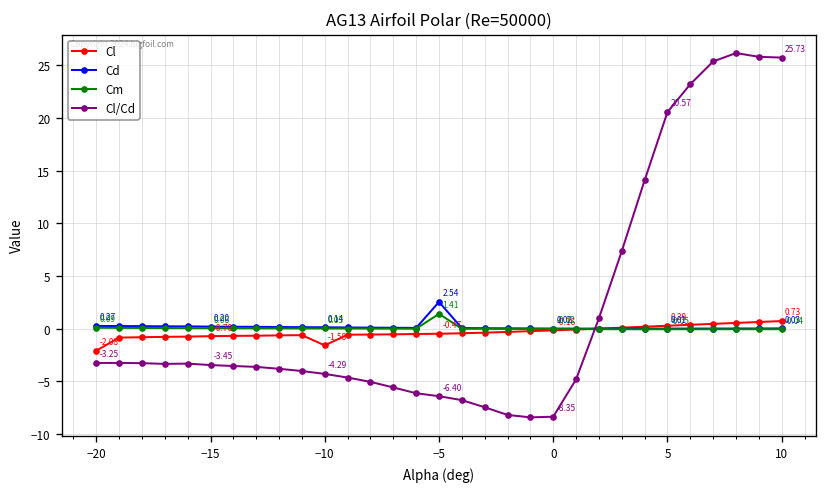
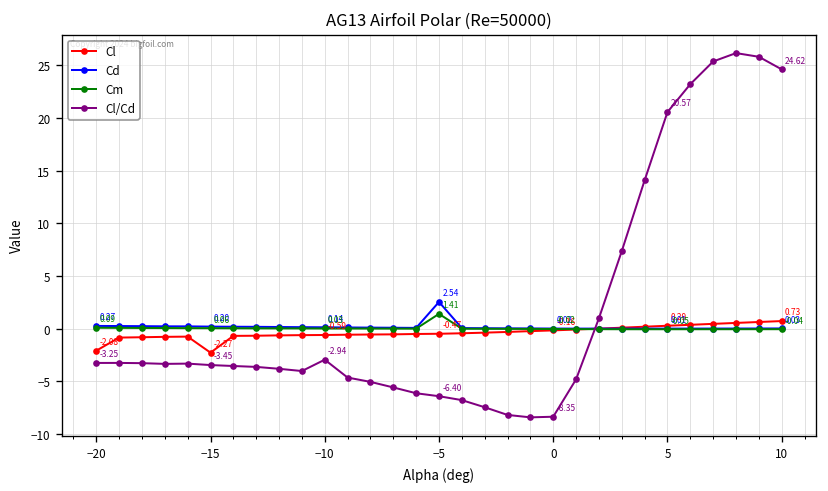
Cl, −15: -0.70 -> -2.27
Cl, −10: -1.58 -> -0.59
Cl/Cd, −10: -4.29 -> -2.94
Cl/Cd, 10: 25.73 -> 24.62
